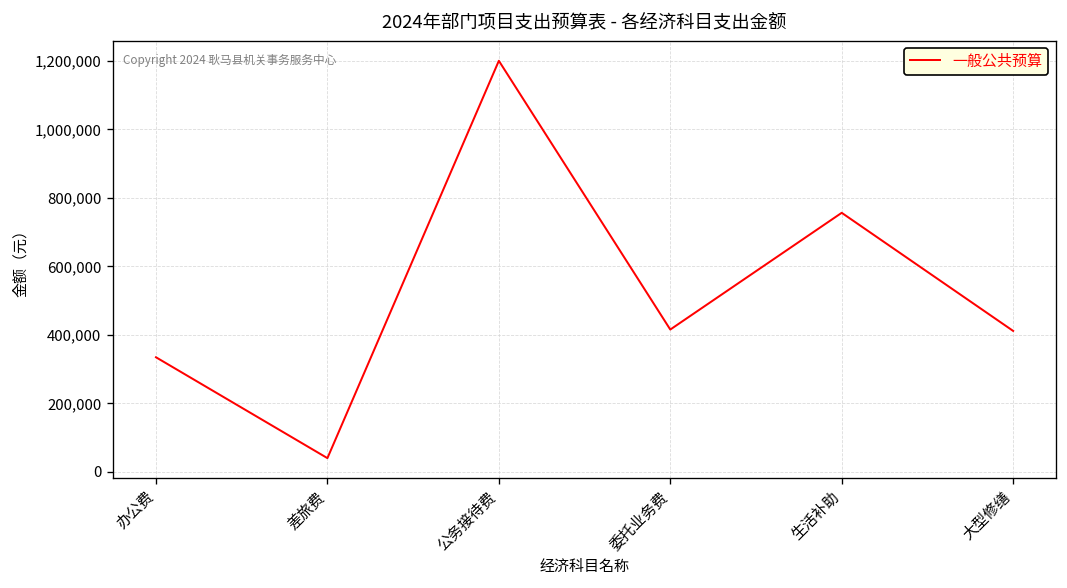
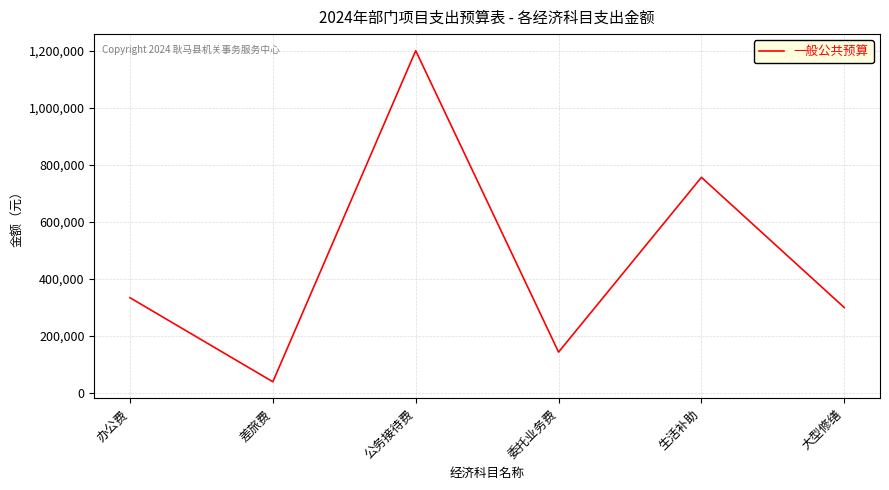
委托业务费: 420,000 -> 140,000
大型修缮: 410,000 -> 300,000
